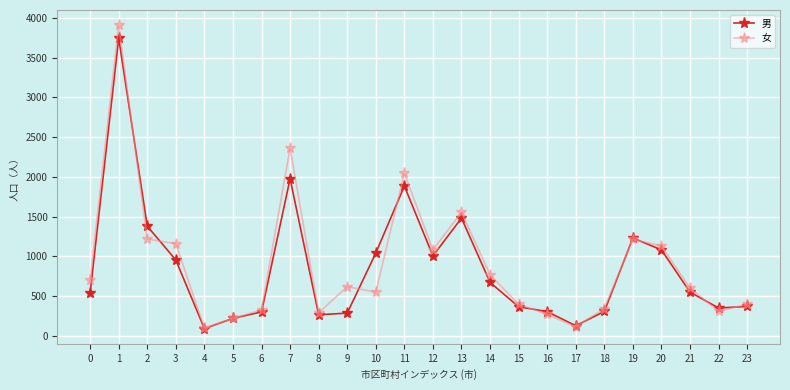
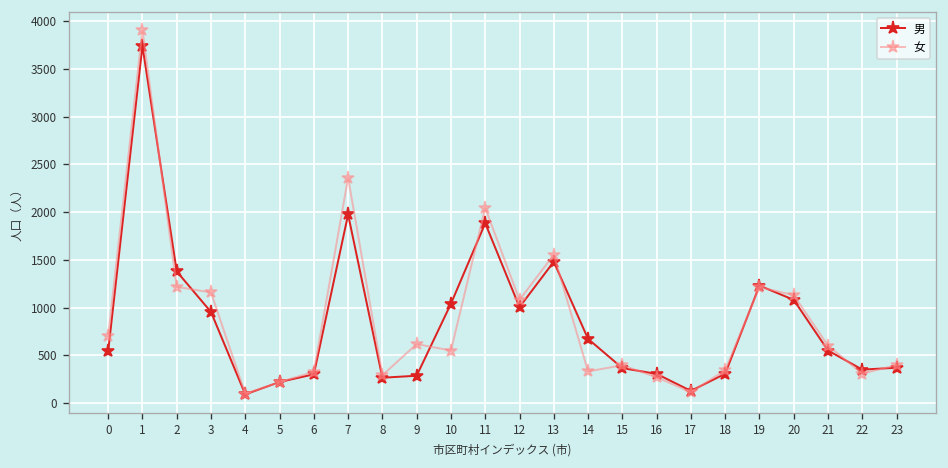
女, 14: 800 -> 300
